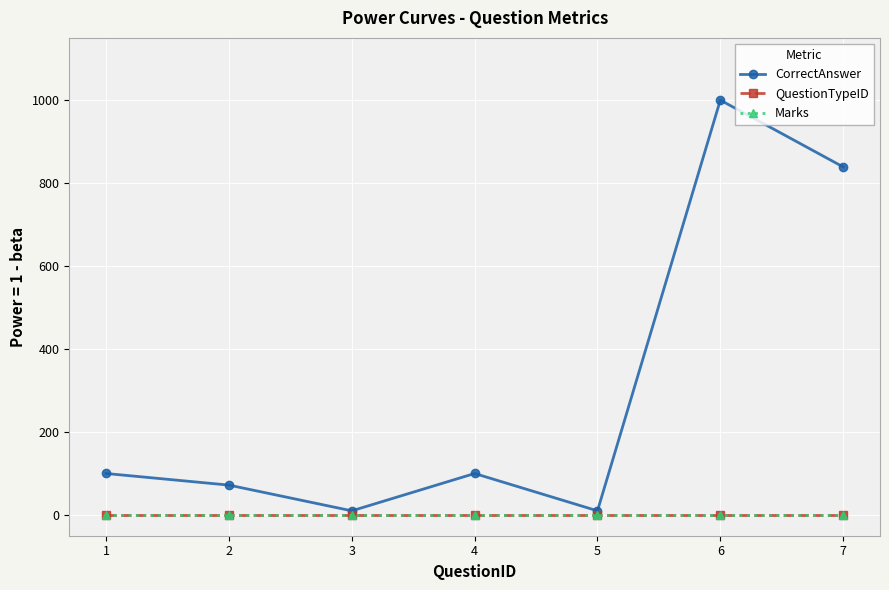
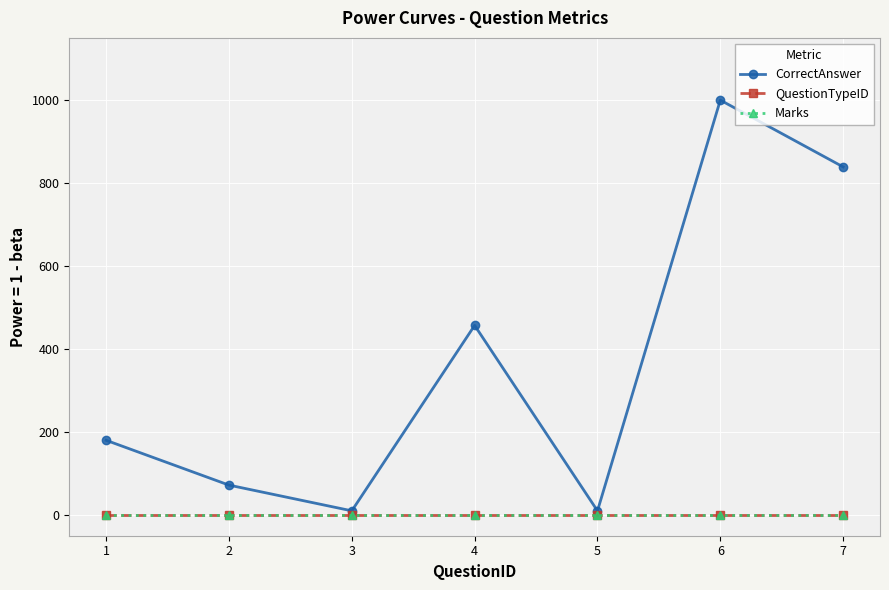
CorrectAnswer, 1: 100 -> 180
CorrectAnswer, 4: 100 -> 460
